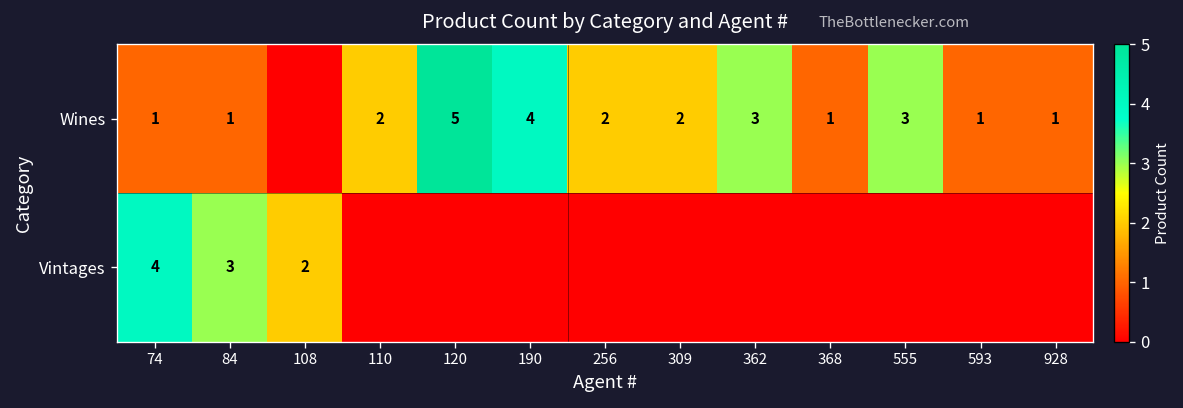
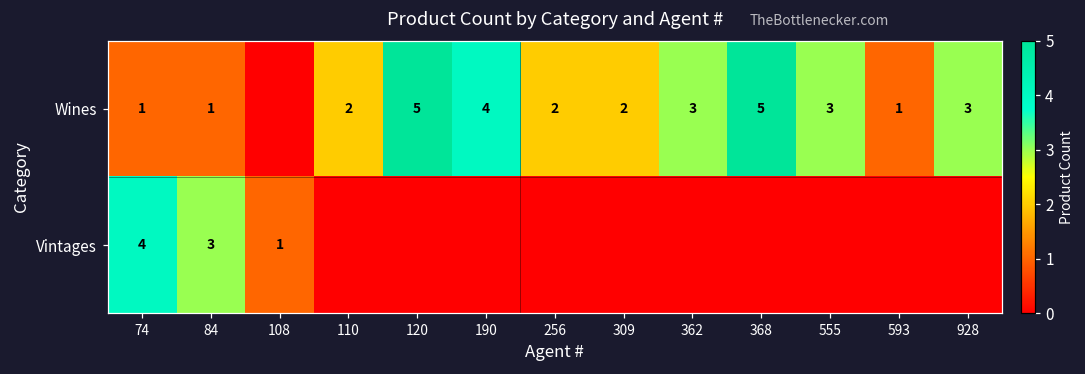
Wines, 368: 1 -> 5
Wines, 928: 1 -> 3
Vintages, 108: 2 -> 1
